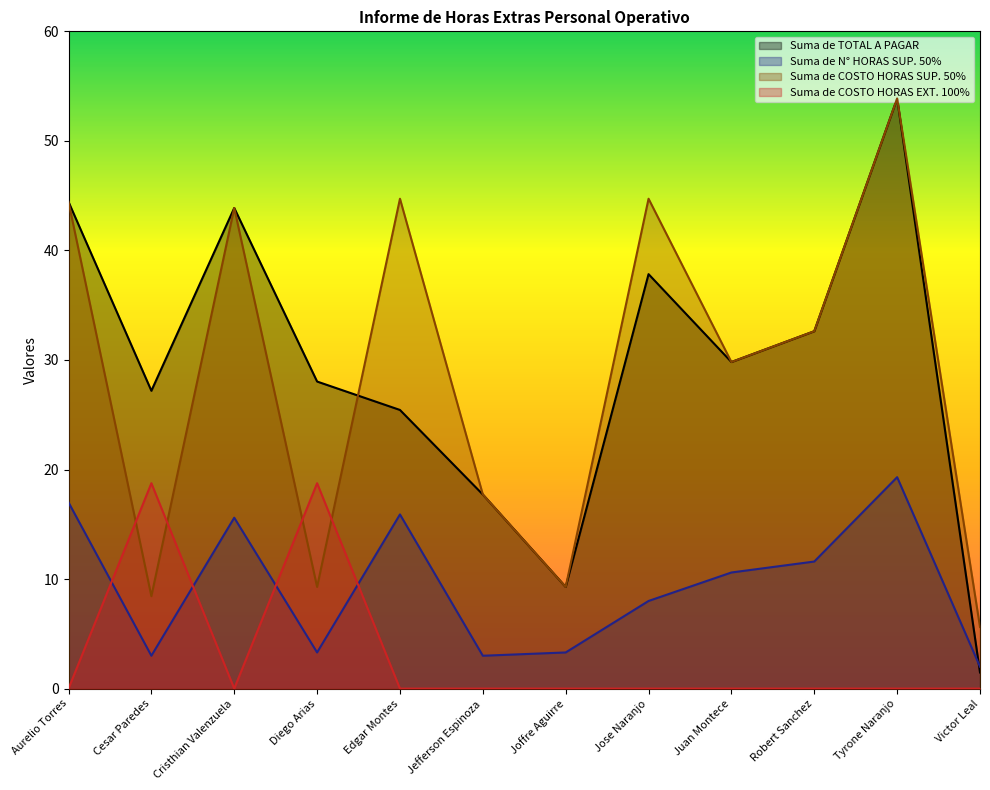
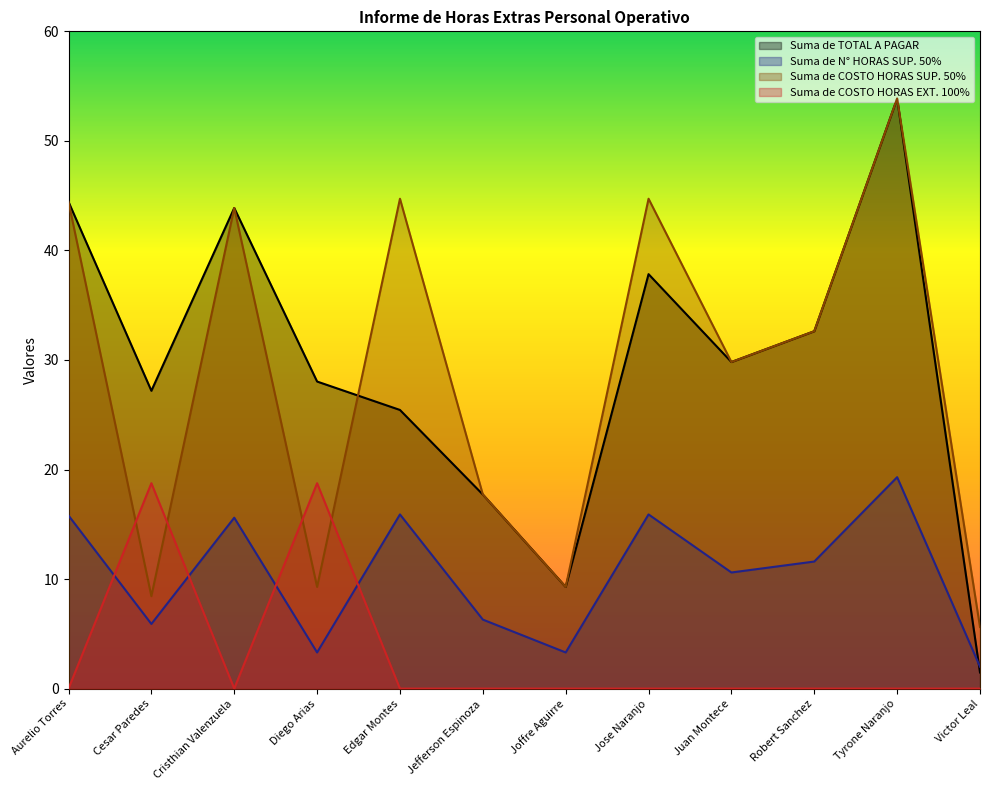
Suma de N° HORAS SUP. 50%, Aurelio Torres: 17.0 -> 15.8
Suma de N° HORAS SUP. 50%, Cesar Paredes: 3.0 -> 5.9
Suma de N° HORAS SUP. 50%, Jefferson Espinoza: 3.0 -> 6.3
Suma de N° HORAS SUP. 50%, Jose Naranjo: 8.0 -> 15.9
